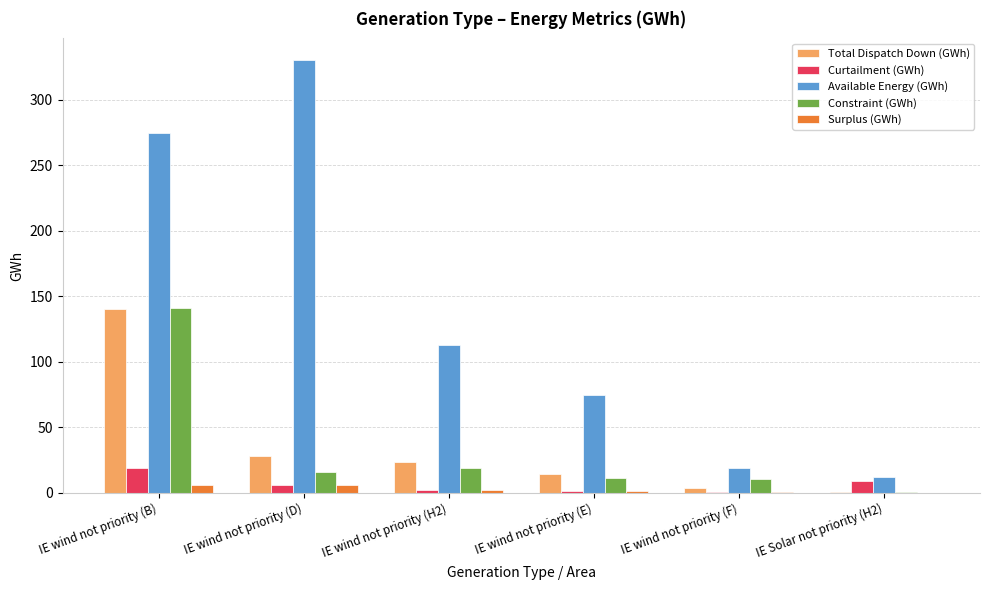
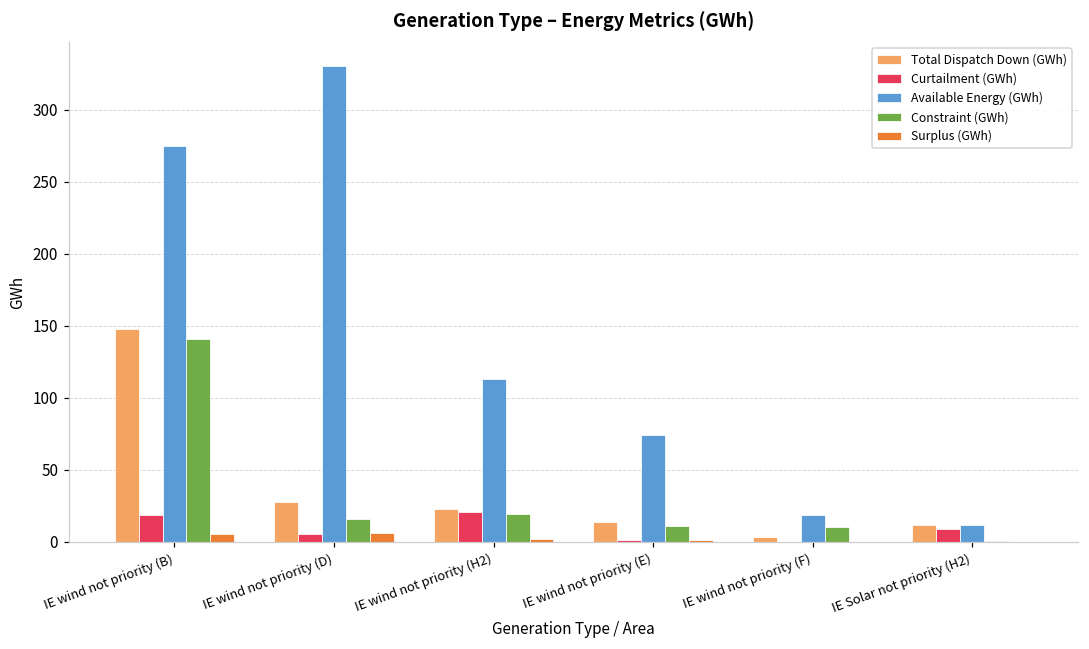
Total Dispatch Down (GWh), IE wind not priority (B): 140 -> 148
Curtailment (GWh), IE wind not priority (H2): 2 -> 21
Total Dispatch Down (GWh), IE Solar not priority (H2): 1 -> 12
